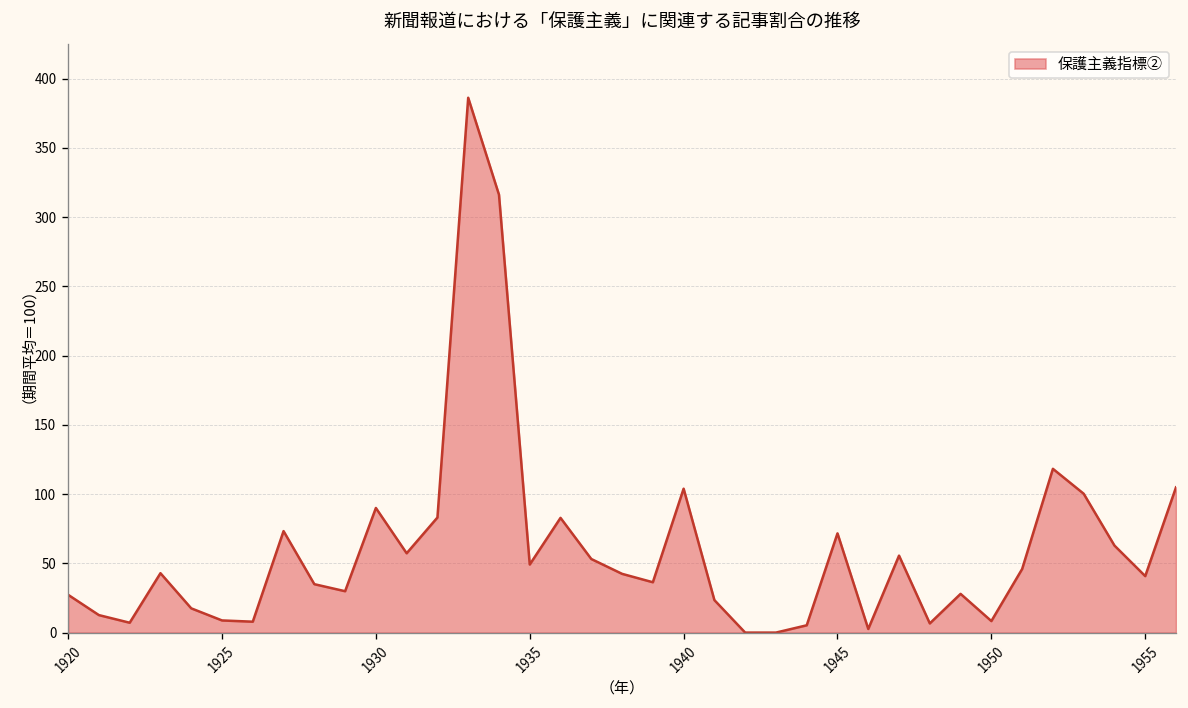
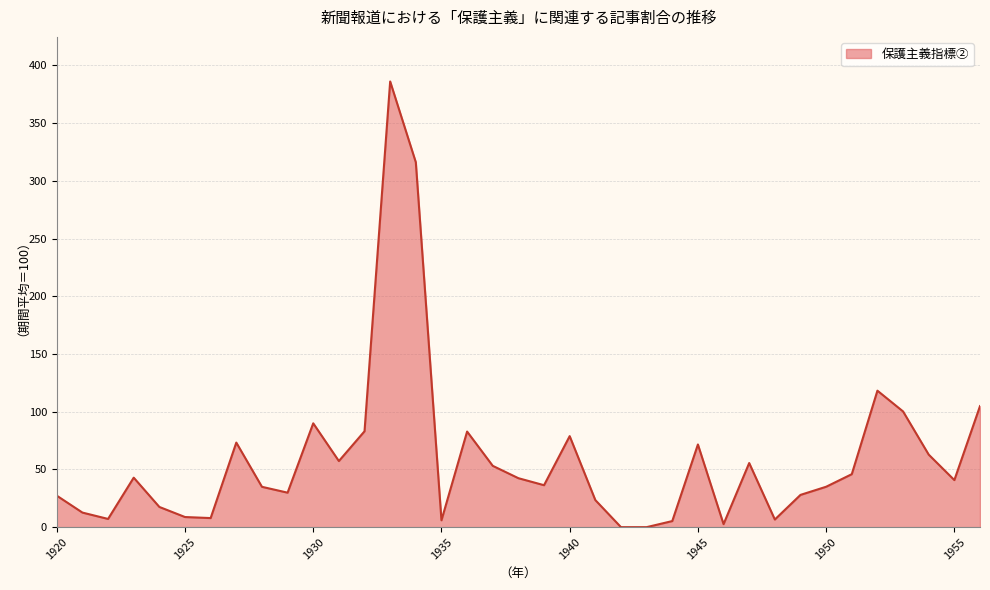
1935: 49 -> 6
1940: 104 -> 79
1950: 8 -> 35
